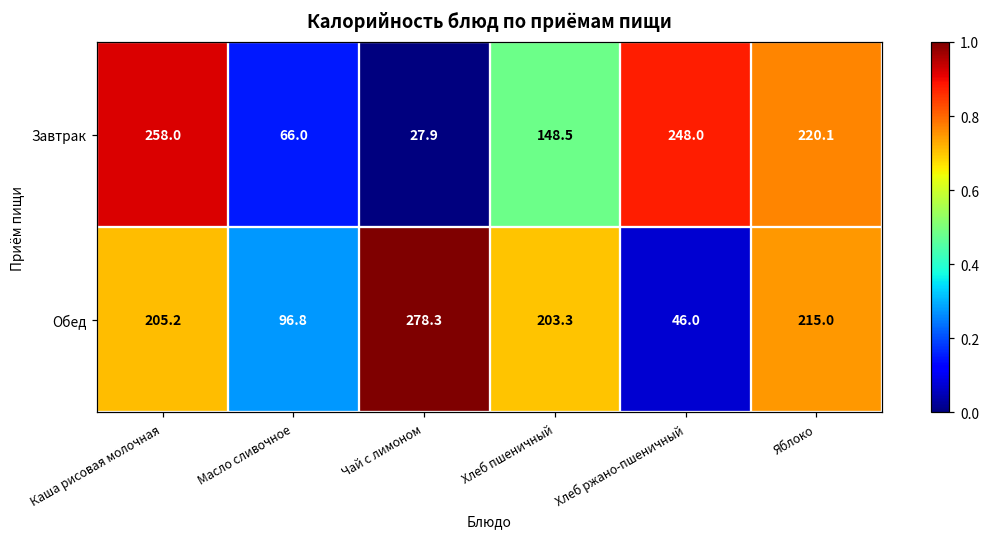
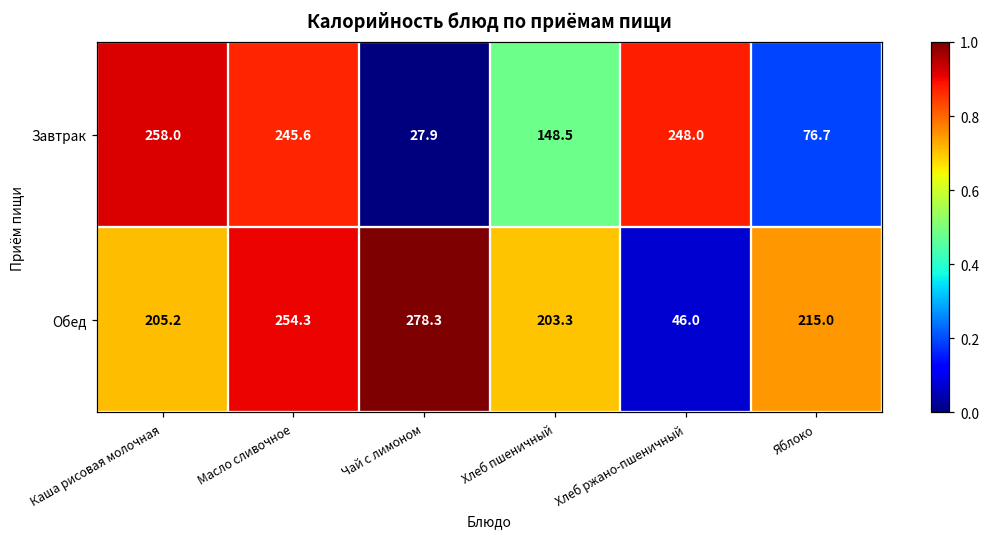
Завтрак, Масло сливочное: 66.0 -> 245.6
Завтрак, Яблоко: 220.1 -> 76.7
Обед, Масло сливочное: 96.8 -> 254.3
